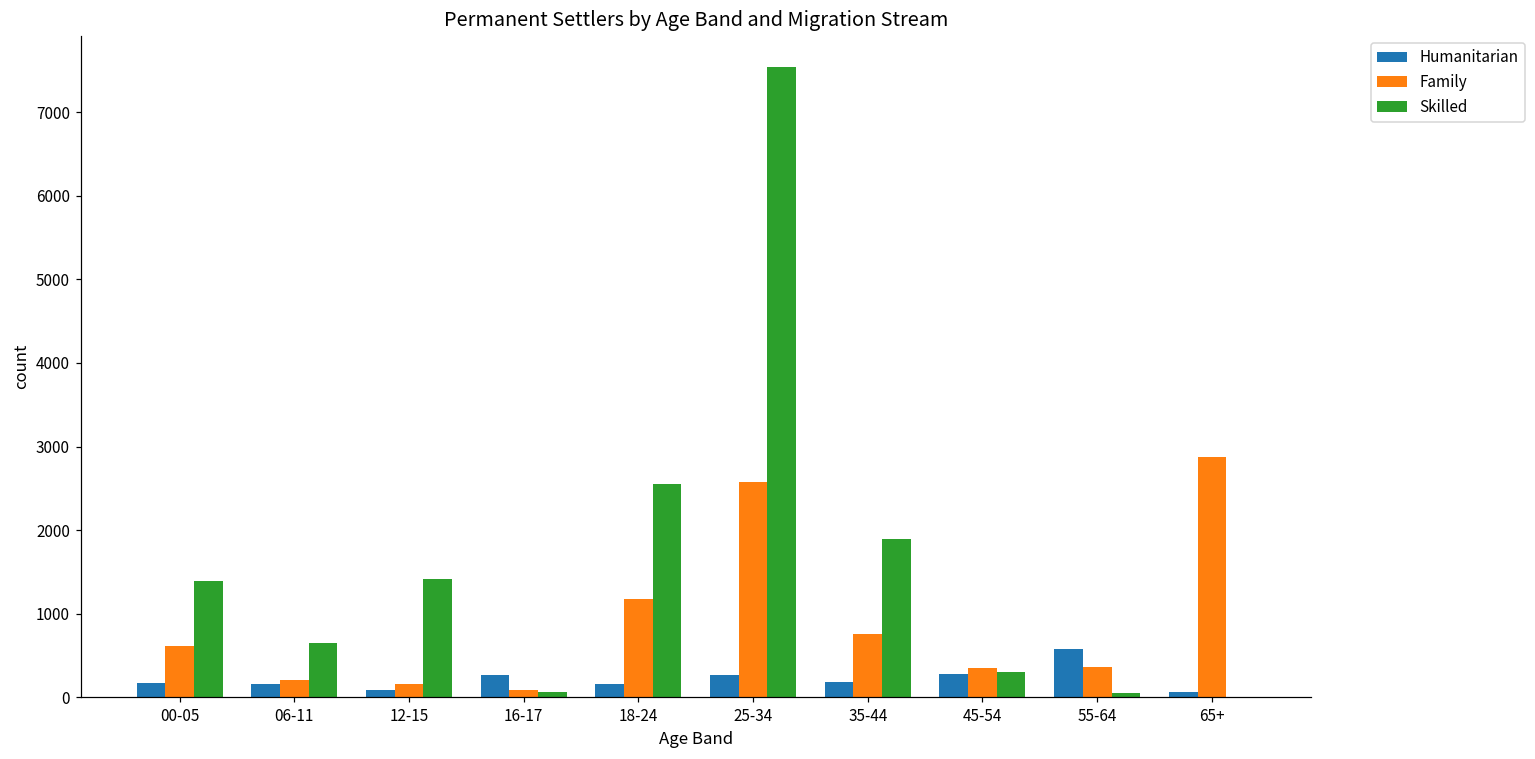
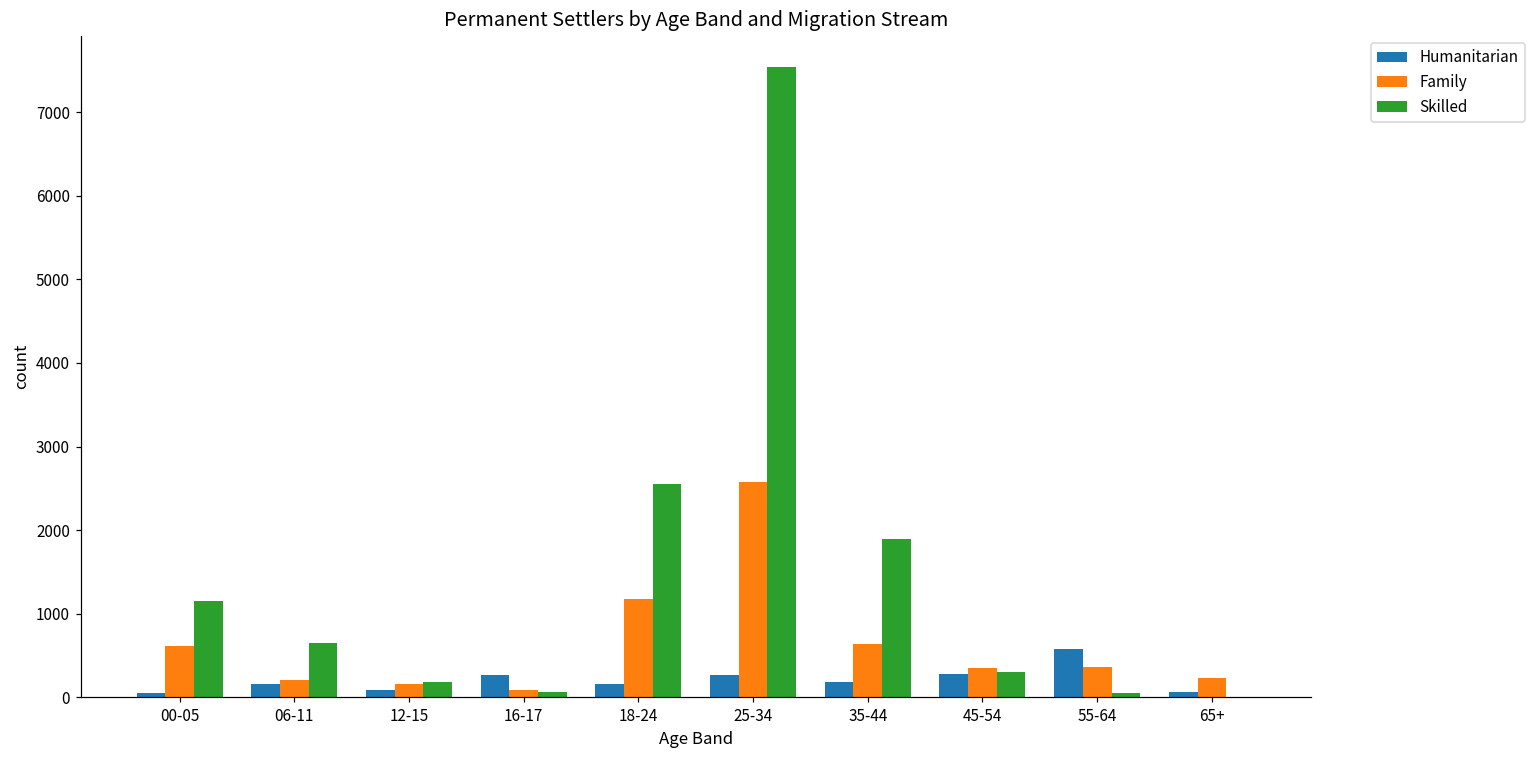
Humanitarian, 00-05: 200 -> 100
Skilled, 00-05: 1400 -> 1100
Skilled, 12-15: 1400 -> 200
Family, 35-44: 800 -> 600
Family, 65+: 2900 -> 200
